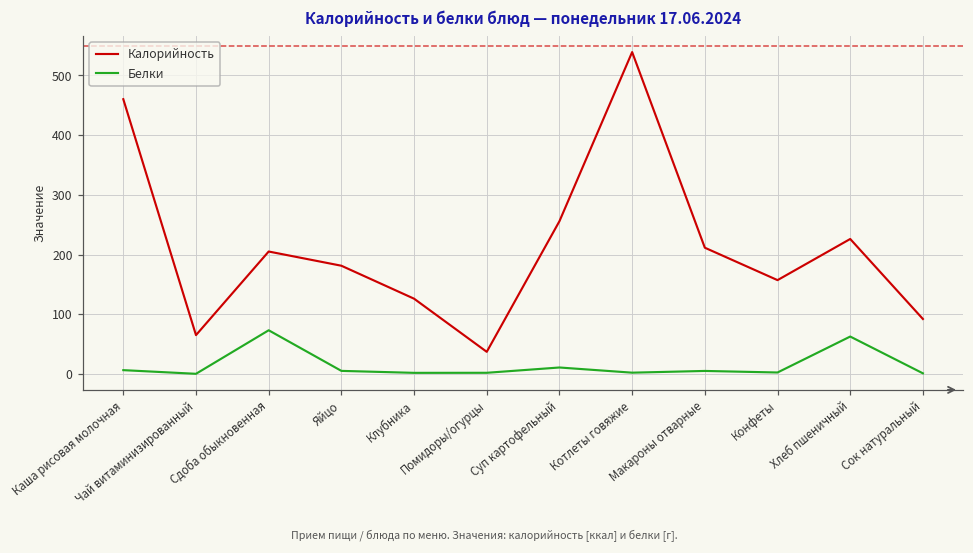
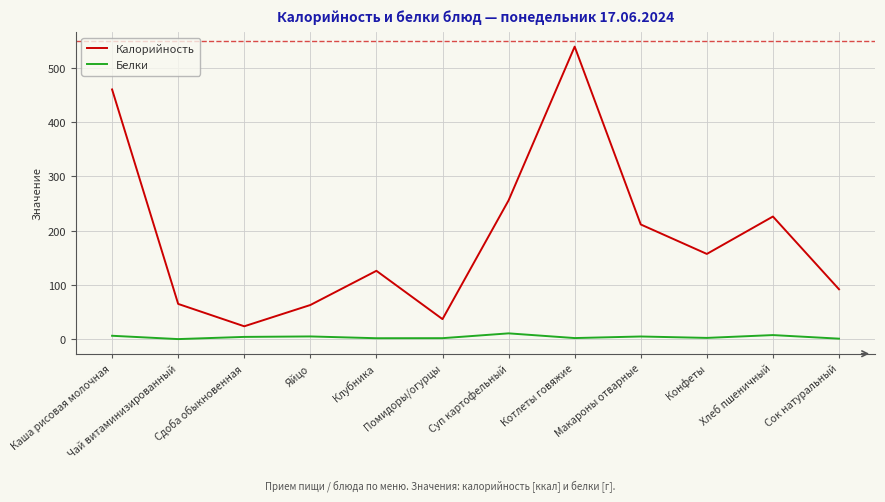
Калорийность, Сдоба обыкновенная: 210 -> 20
Белки, Сдоба обыкновенная: 70 -> 0
Калорийность, Яйцо: 180 -> 60
Белки, Хлеб пшеничный: 60 -> 10
